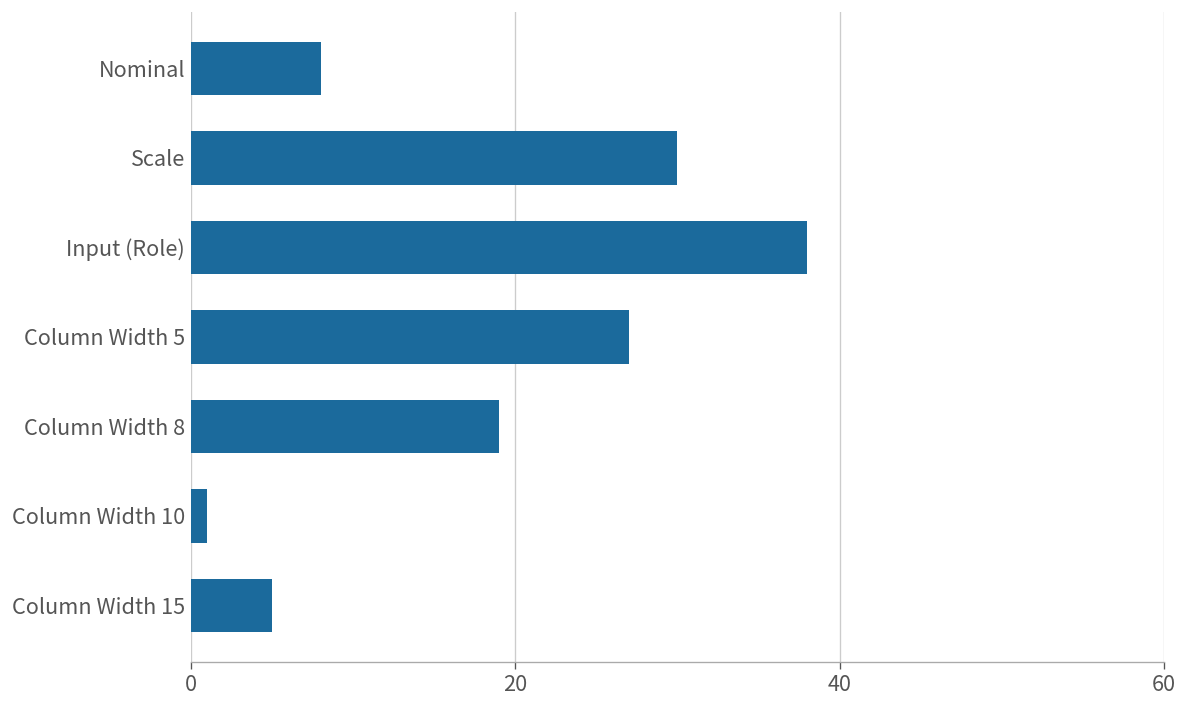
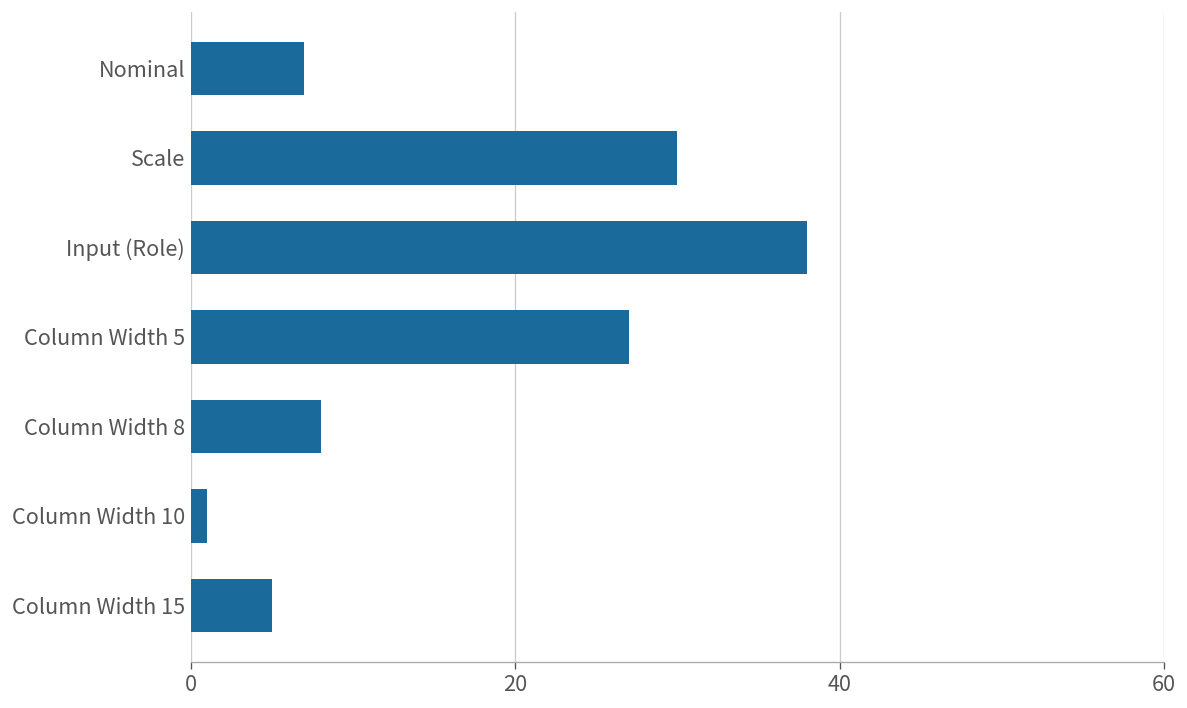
Nominal: 8 -> 7
Column Width 8: 19 -> 8
